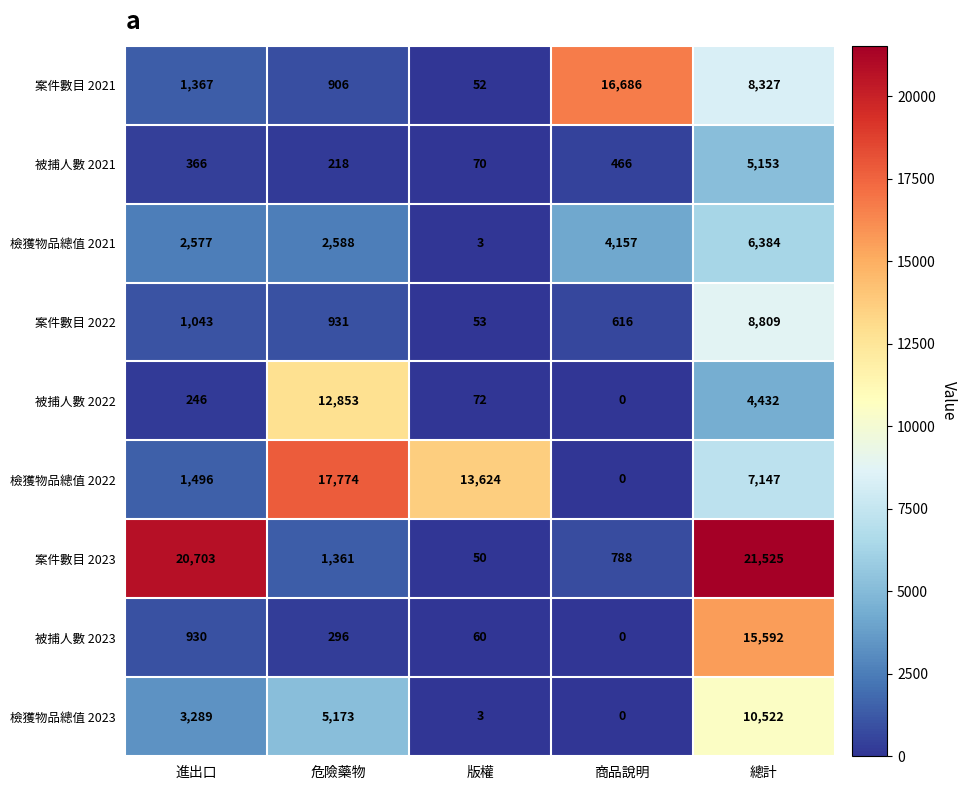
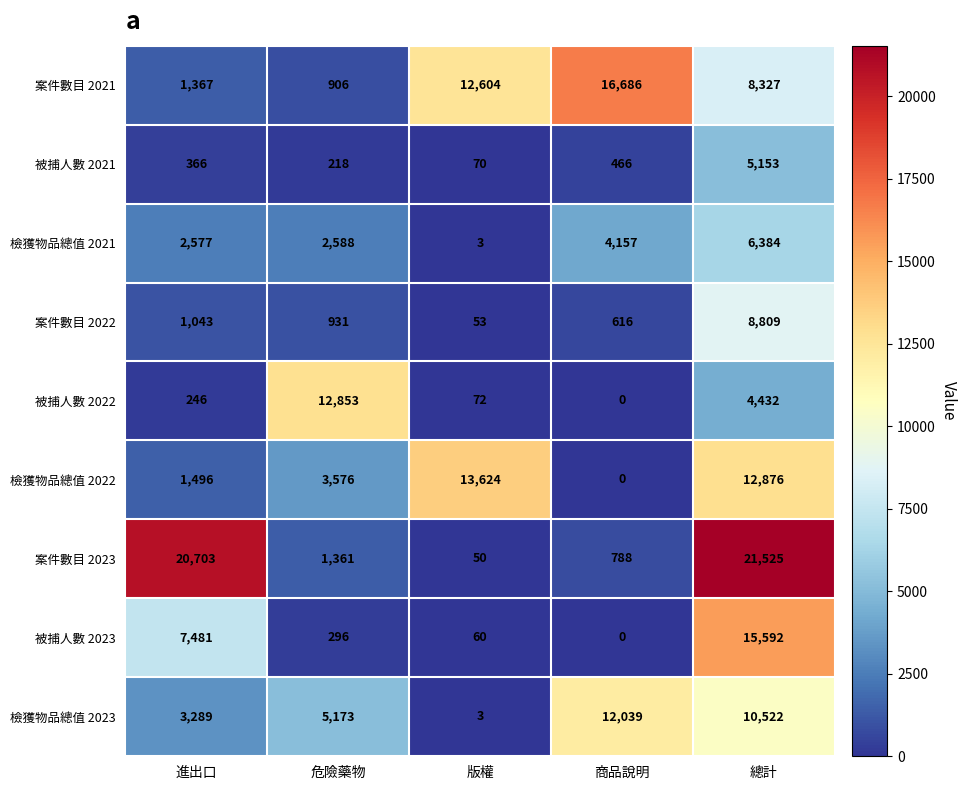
案件數目 2021, 版權: 52 -> 12,604
檢獲物品總值 2022, 危險藥物: 17,774 -> 3,576
檢獲物品總值 2022, 總計: 7,147 -> 12,876
被捕人數 2023, 進出口: 930 -> 7,481
檢獲物品總值 2023, 商品說明: 0 -> 12,039
